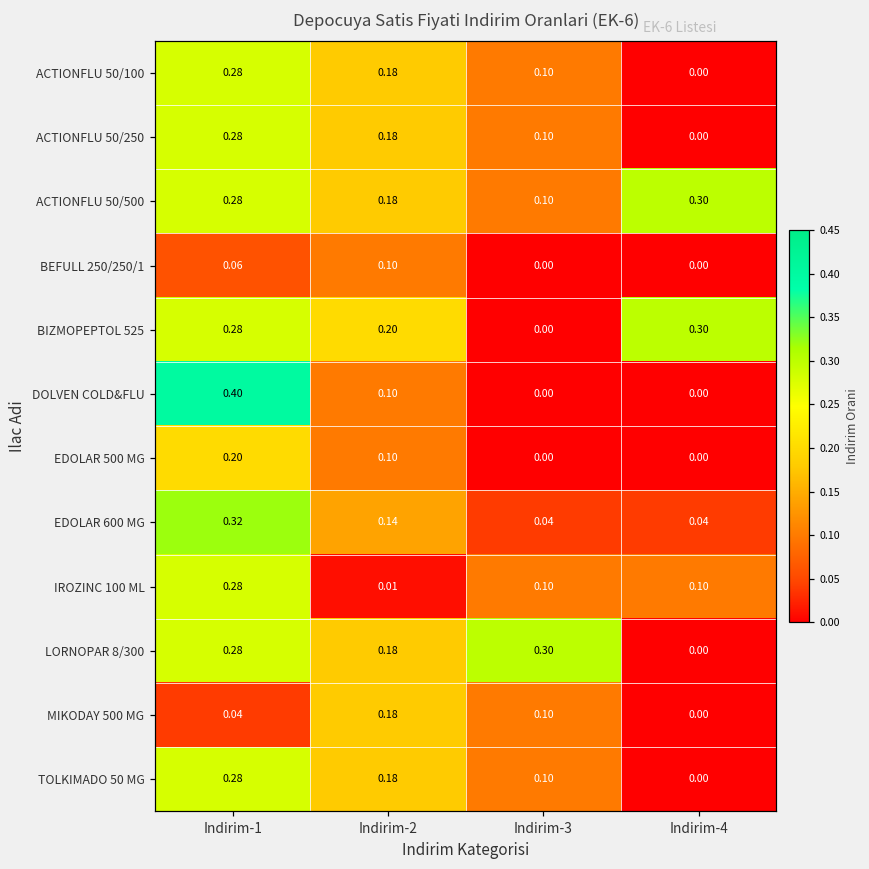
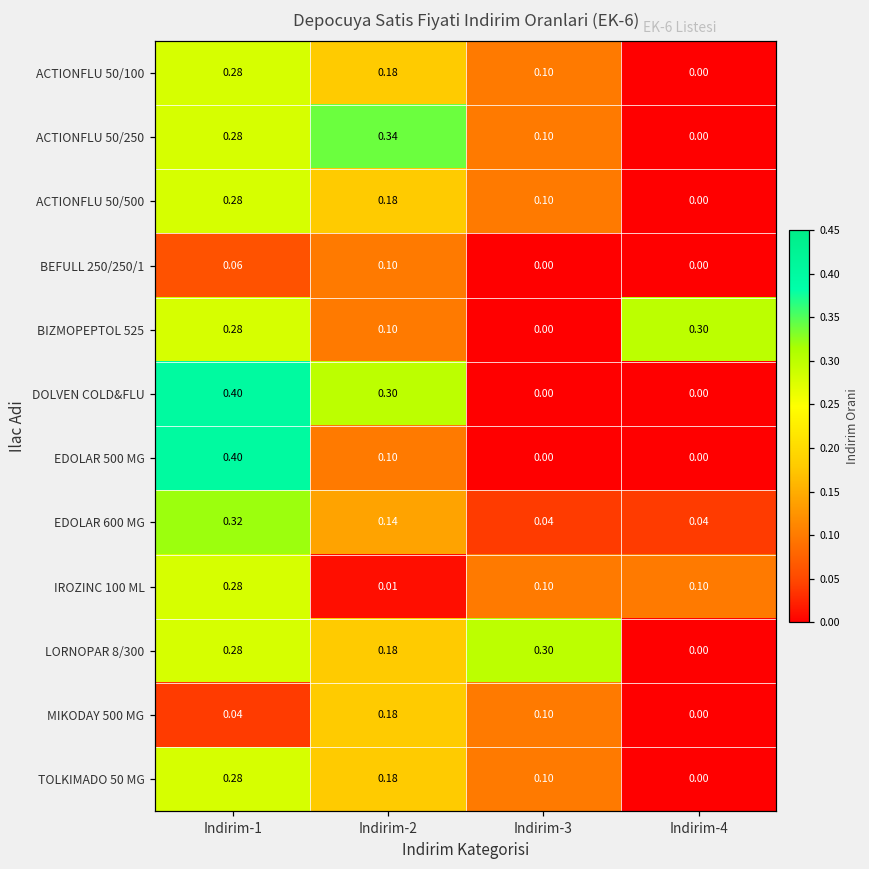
ACTIONFLU 50/250, Indirim-2: 0.18 -> 0.34
ACTIONFLU 50/500, Indirim-4: 0.30 -> 0.00
BIZMOPEPTOL 525, Indirim-2: 0.20 -> 0.10
DOLVEN COLD&FLU, Indirim-2: 0.10 -> 0.30
EDOLAR 500 MG, Indirim-1: 0.20 -> 0.40
